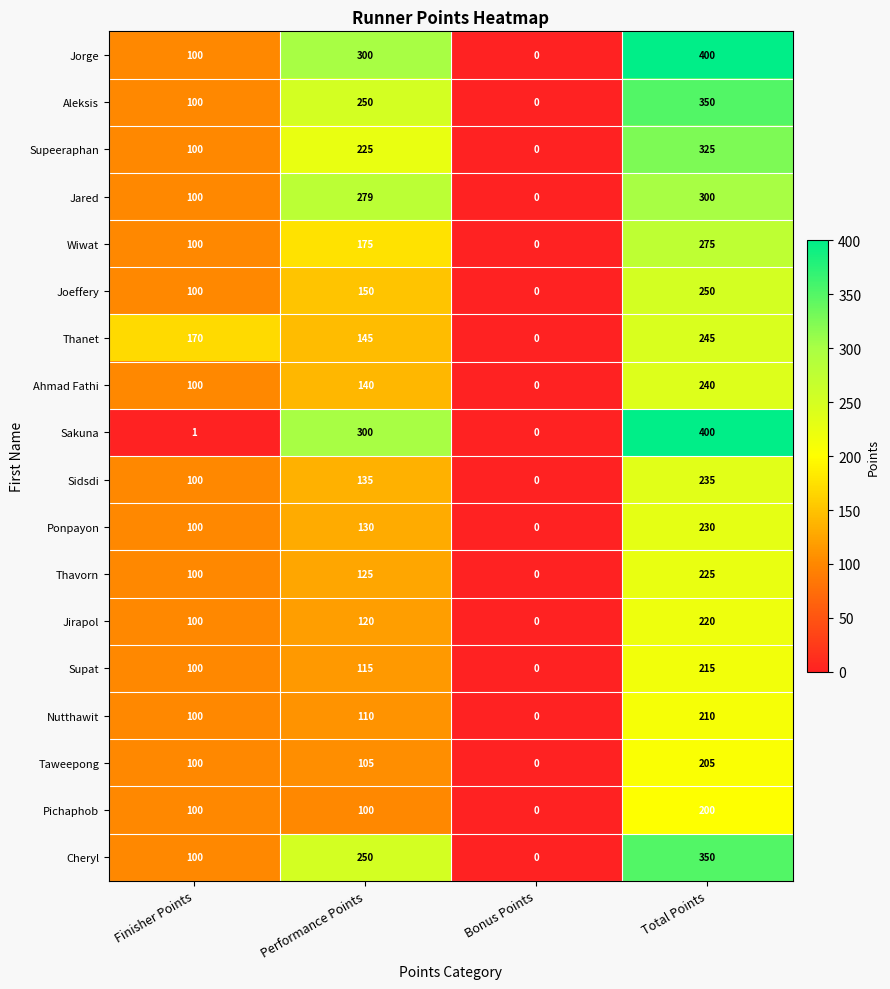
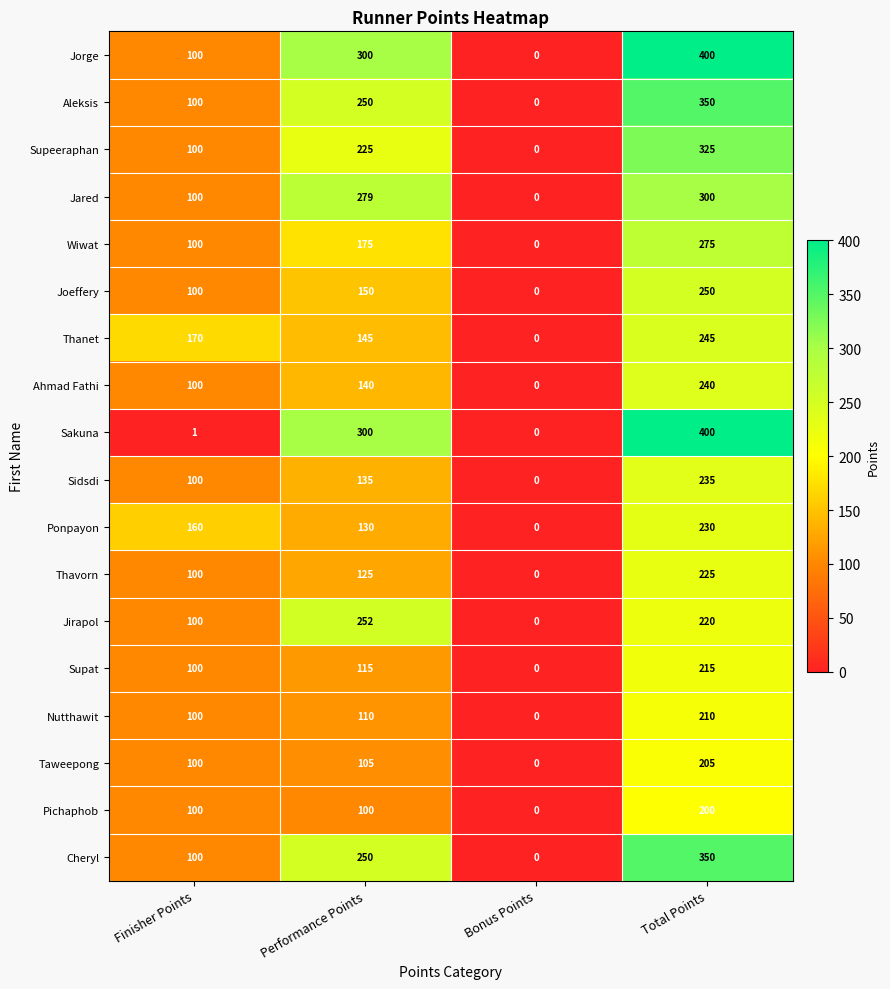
Ponpayon, Finisher Points: 100 -> 160
Jirapol, Performance Points: 120 -> 252
